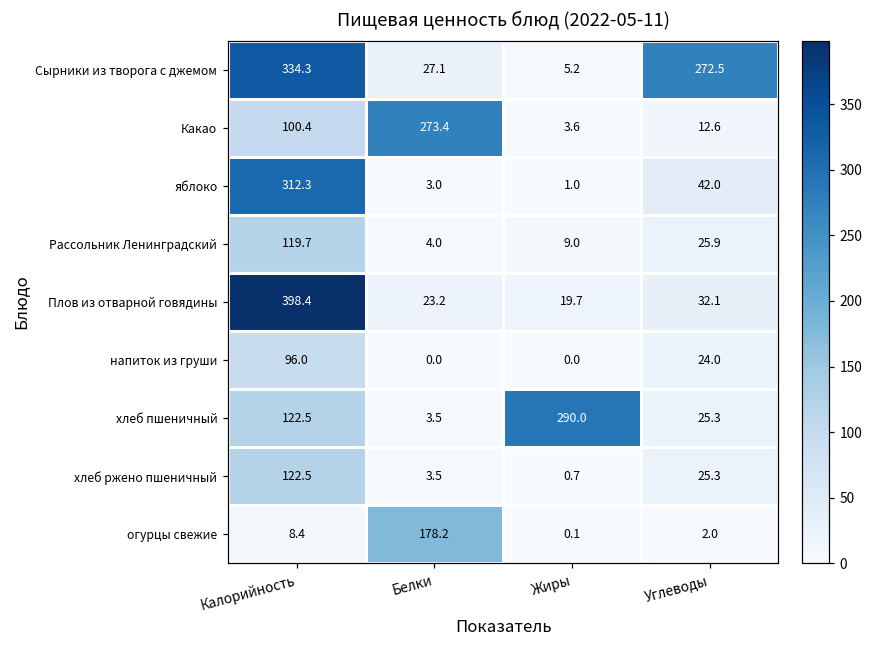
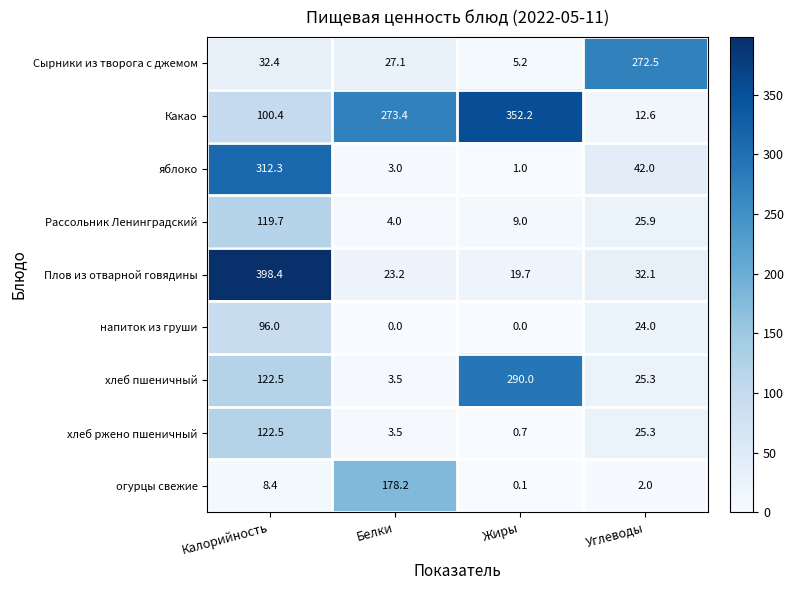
Сырники из творога с джемом, Калорийность: 334.3 -> 32.4
Какао, Жиры: 3.6 -> 352.2
